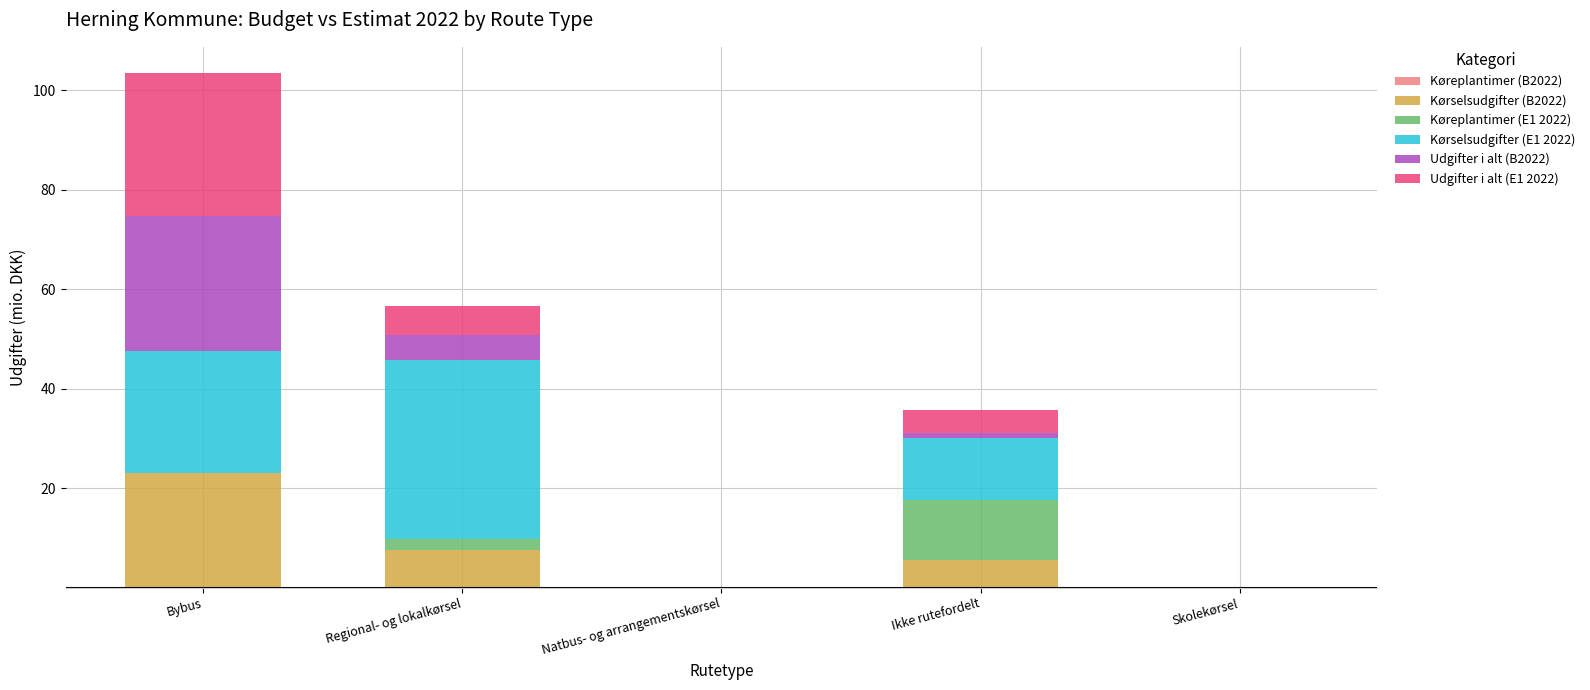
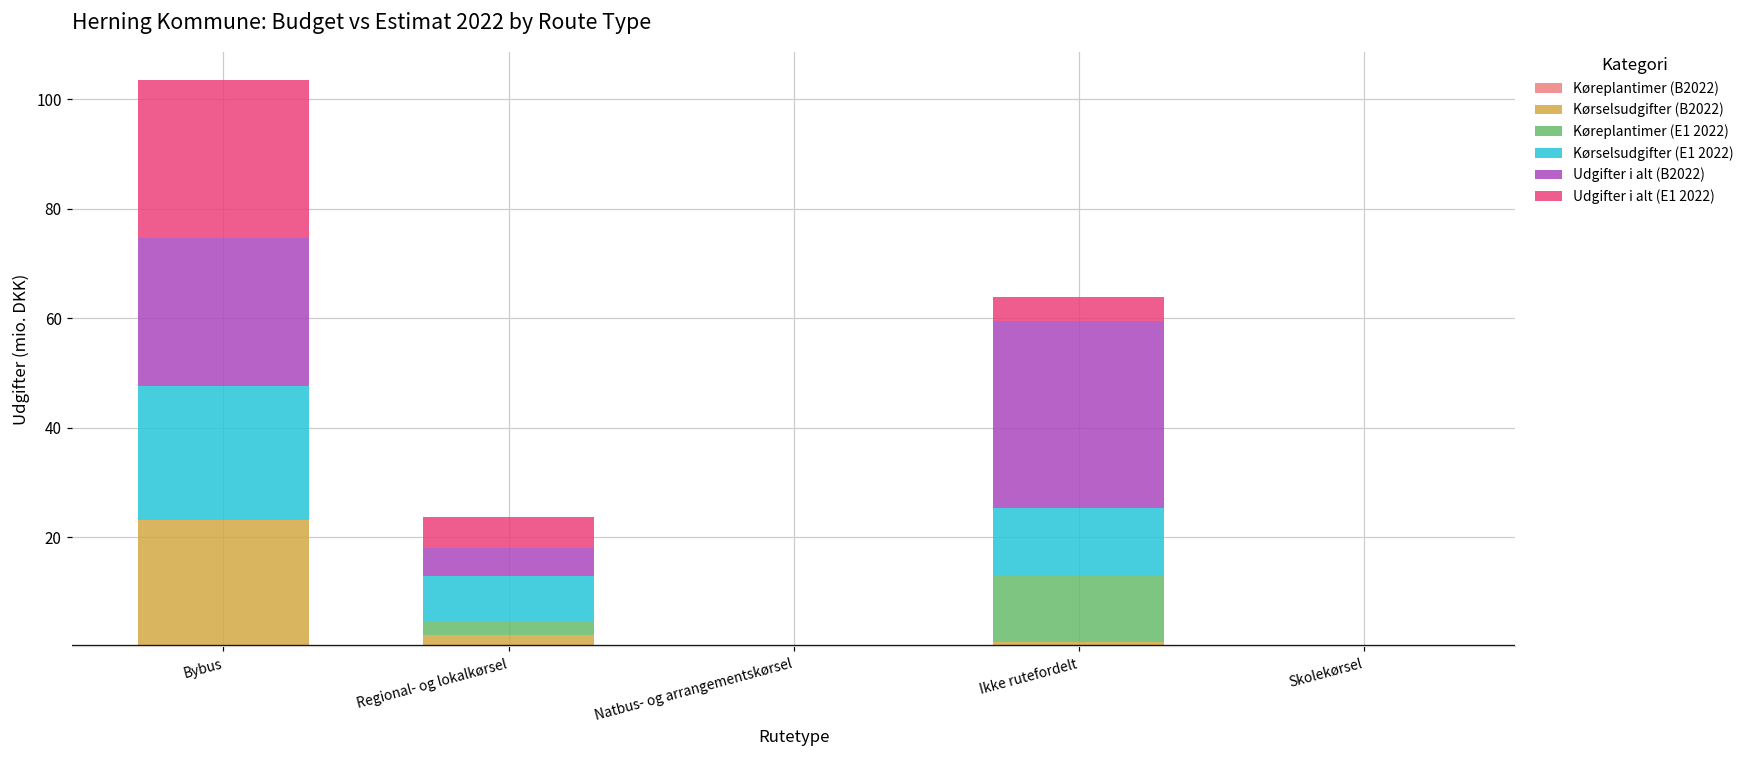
Kørselsudgifter (B2022), Regional- og lokalkørsel: 8 -> 2
Kørselsudgifter (E1 2022), Regional- og lokalkørsel: 36 -> 9
Kørselsudgifter (B2022), Ikke rutefordelt: 6 -> 1
Udgifter i alt (B2022), Ikke rutefordelt: 1 -> 34
